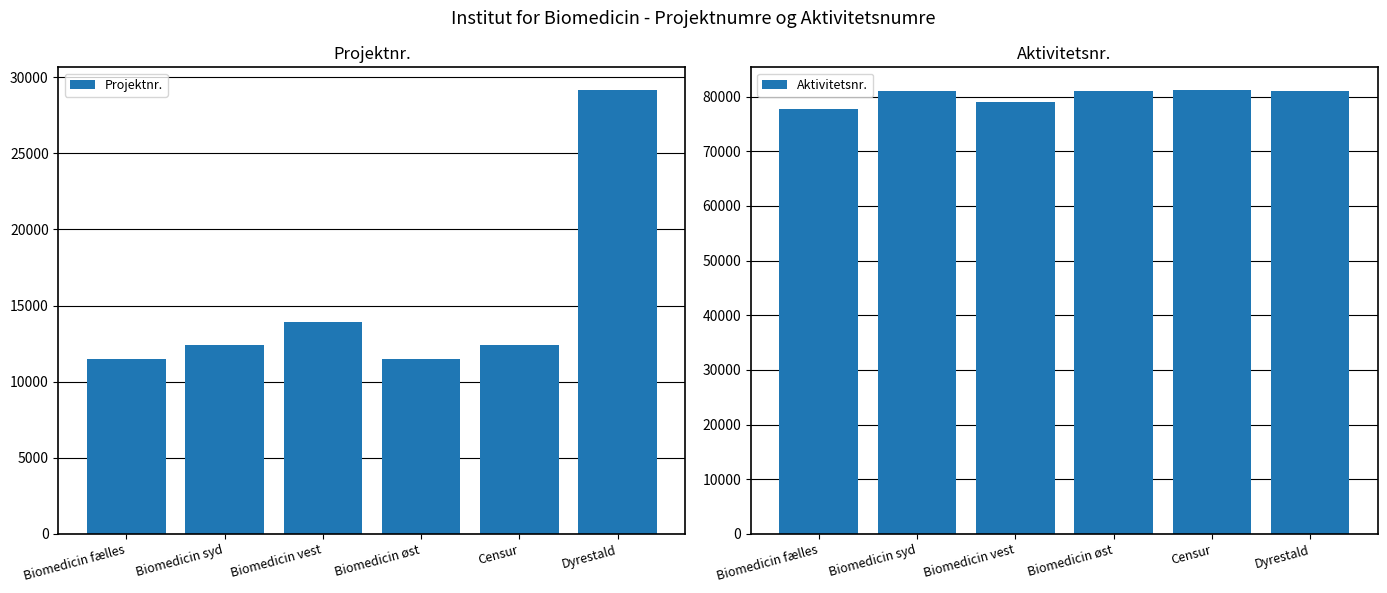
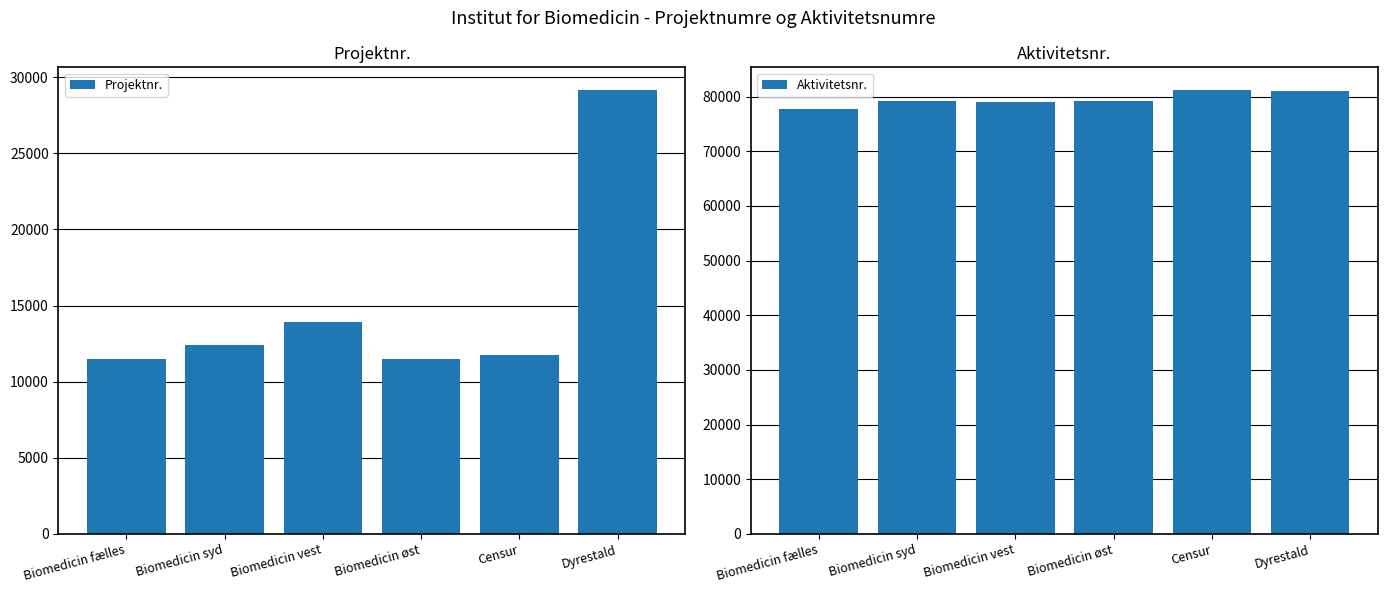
Projektnr., Censur: 12400 -> 11800
Aktivitetsnr., Biomedicin syd: 81000 -> 79000
Aktivitetsnr., Biomedicin øst: 81000 -> 79000
